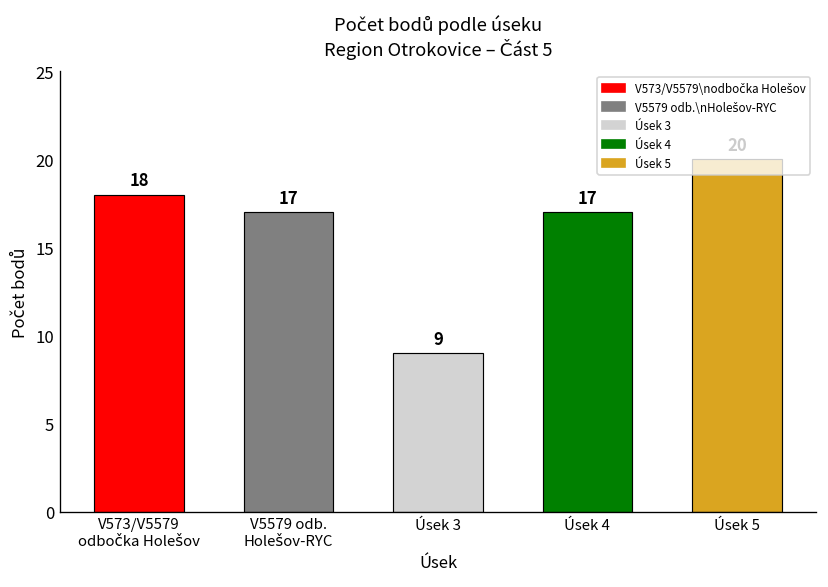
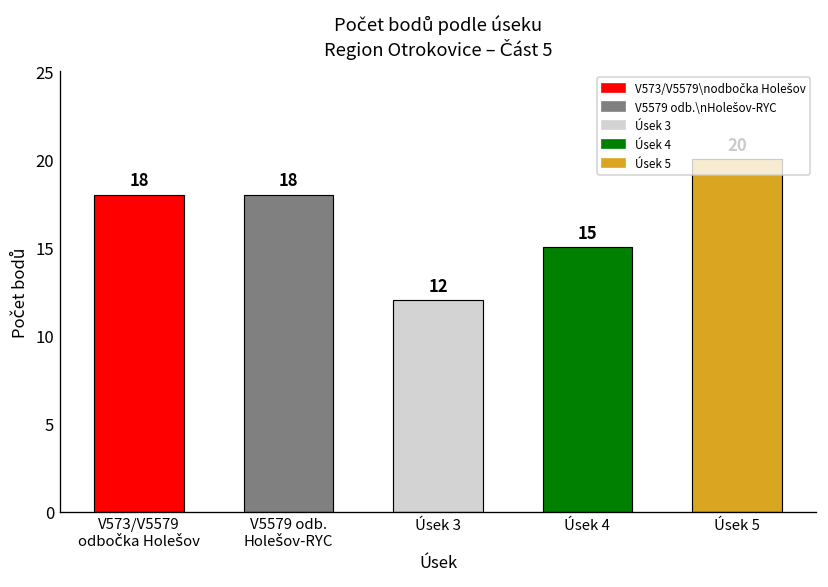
V5579 odb. Holešov-RYC: 17 -> 18
Úsek 3: 9 -> 12
Úsek 4: 17 -> 15
